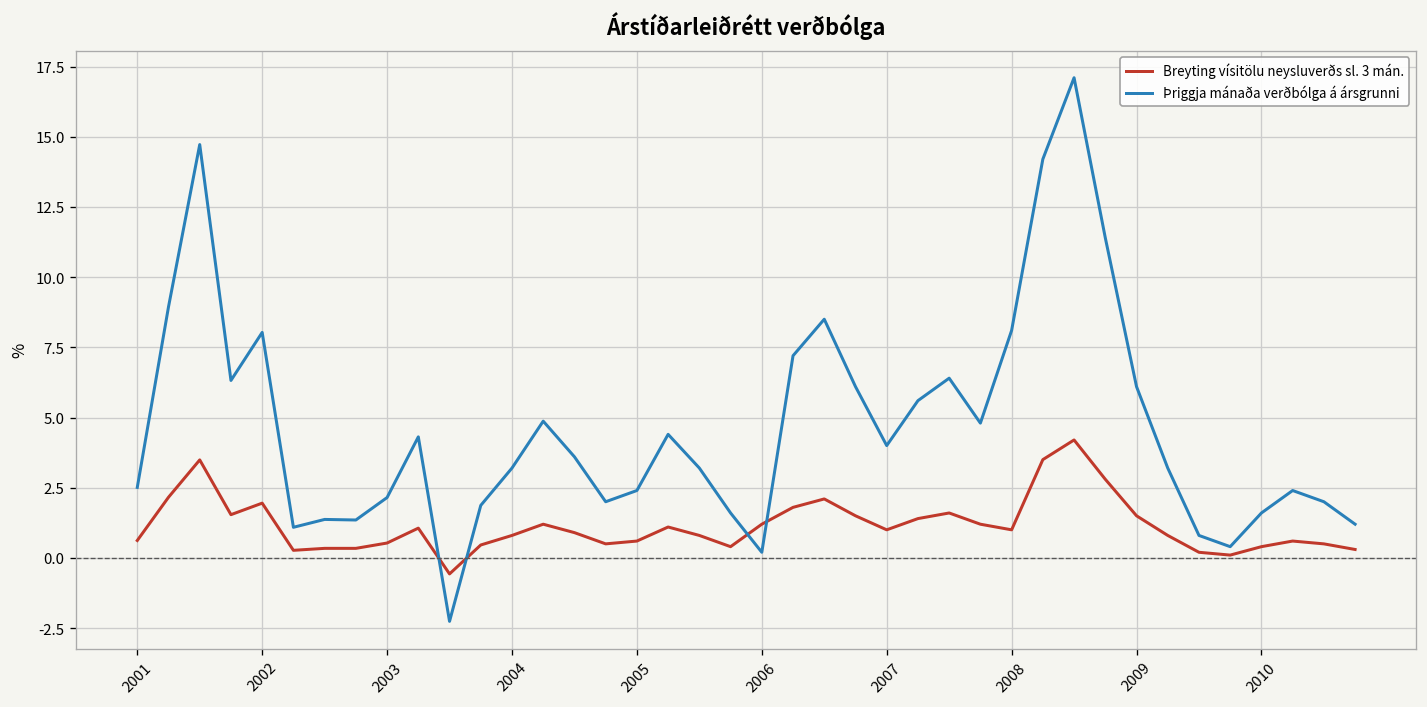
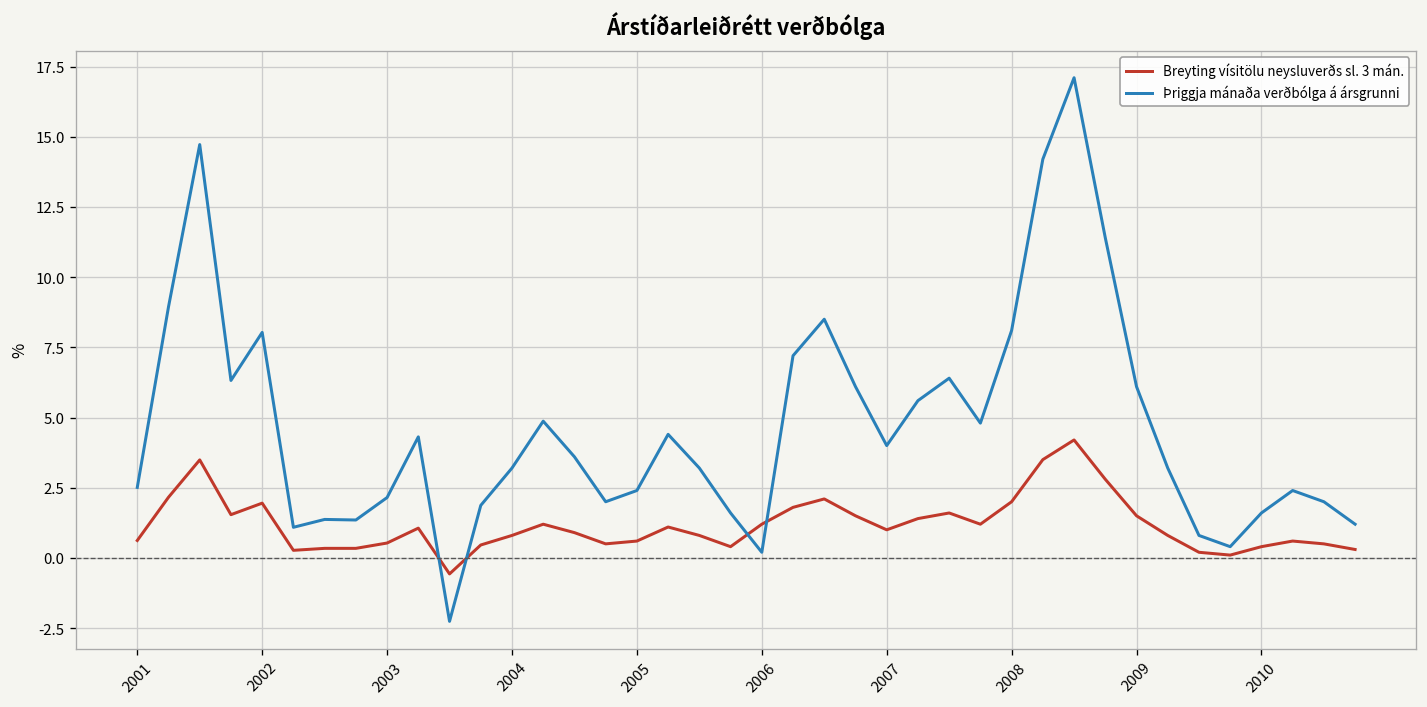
Breyting vísitölu neysluverðs sl. 3 mán., 2008: 1 -> 2
